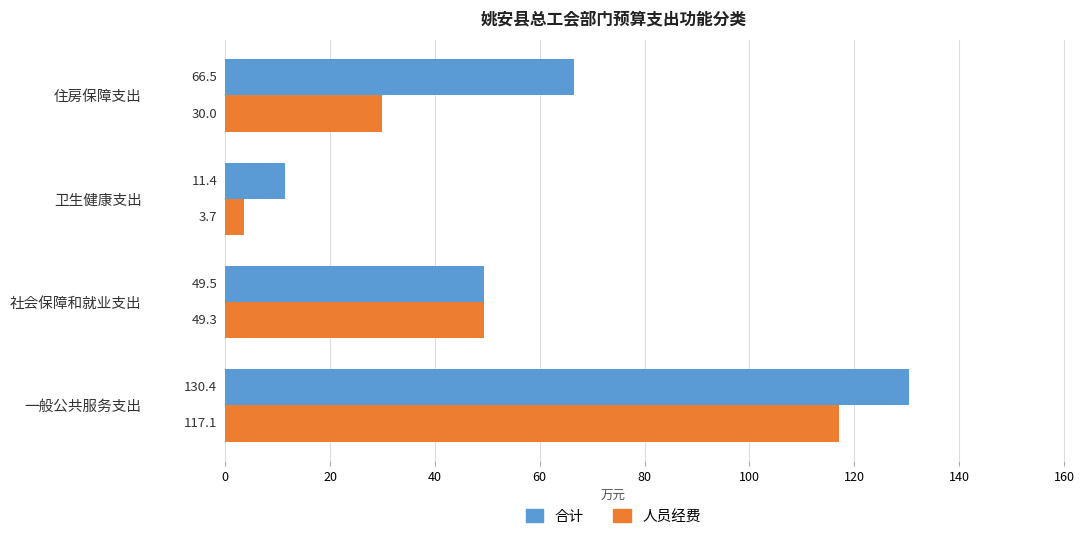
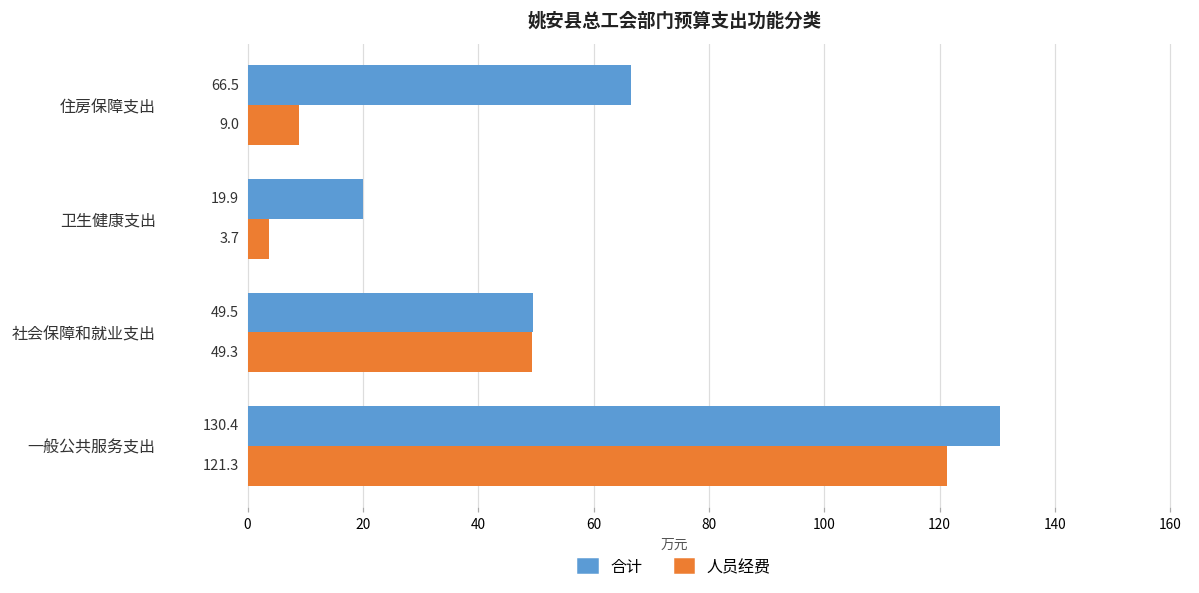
人员经费, 住房保障支出: 30.0 -> 9.0
合计, 卫生健康支出: 11.4 -> 19.9
人员经费, 一般公共服务支出: 117.1 -> 121.3
